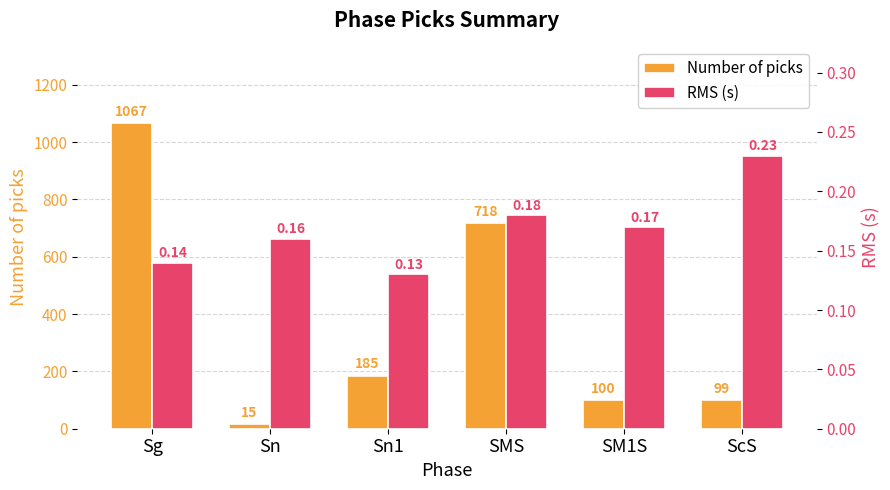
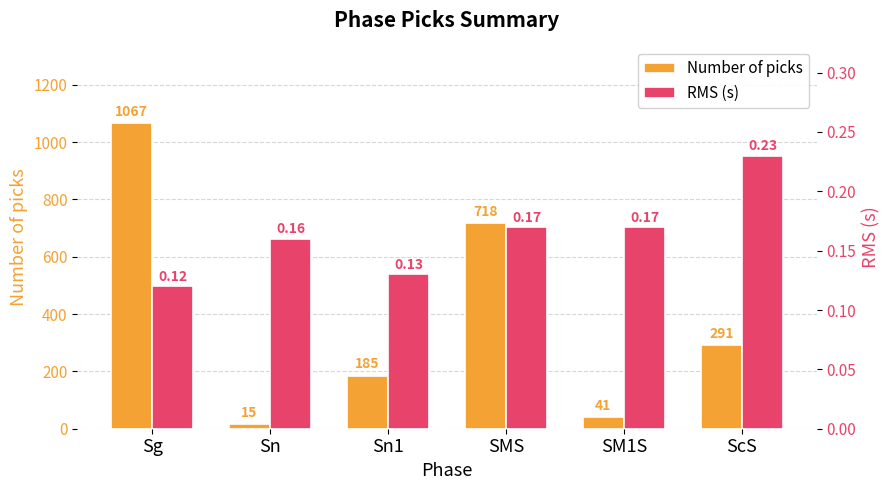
Number of picks, SM1S: 100 -> 41
Number of picks, ScS: 99 -> 291
RMS (s), Sg: 0.14 -> 0.12
RMS (s), SMS: 0.18 -> 0.17
